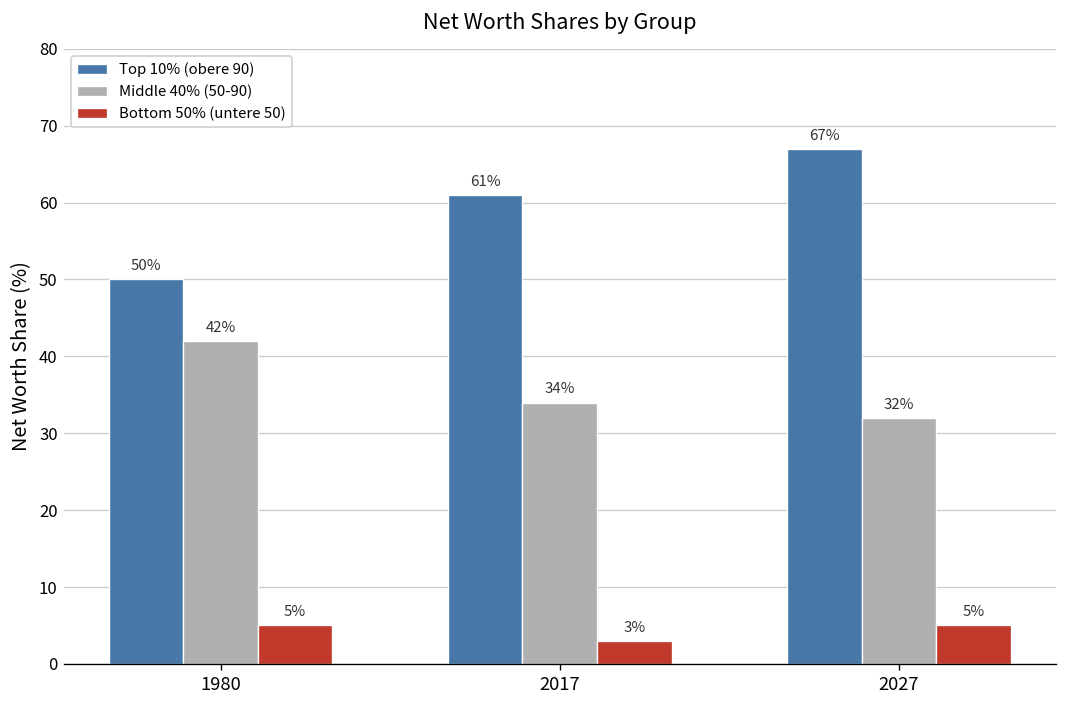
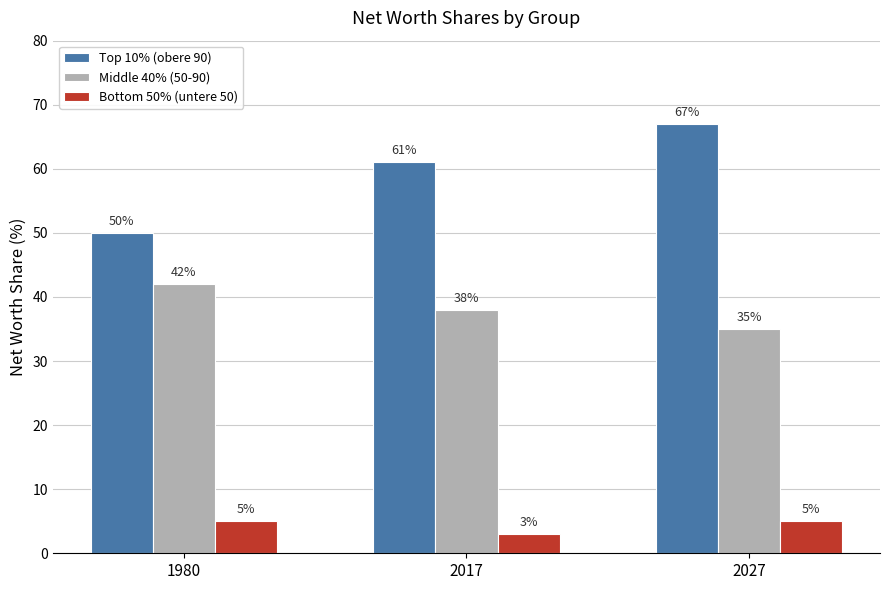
Middle 40% (50-90), 2017: 34% -> 38%
Middle 40% (50-90), 2027: 32% -> 35%
